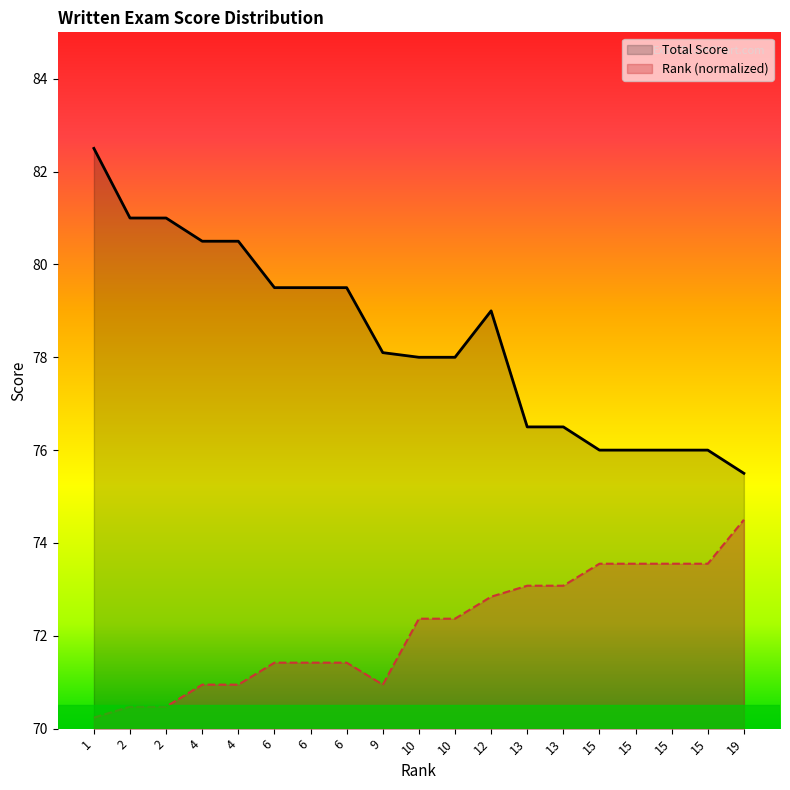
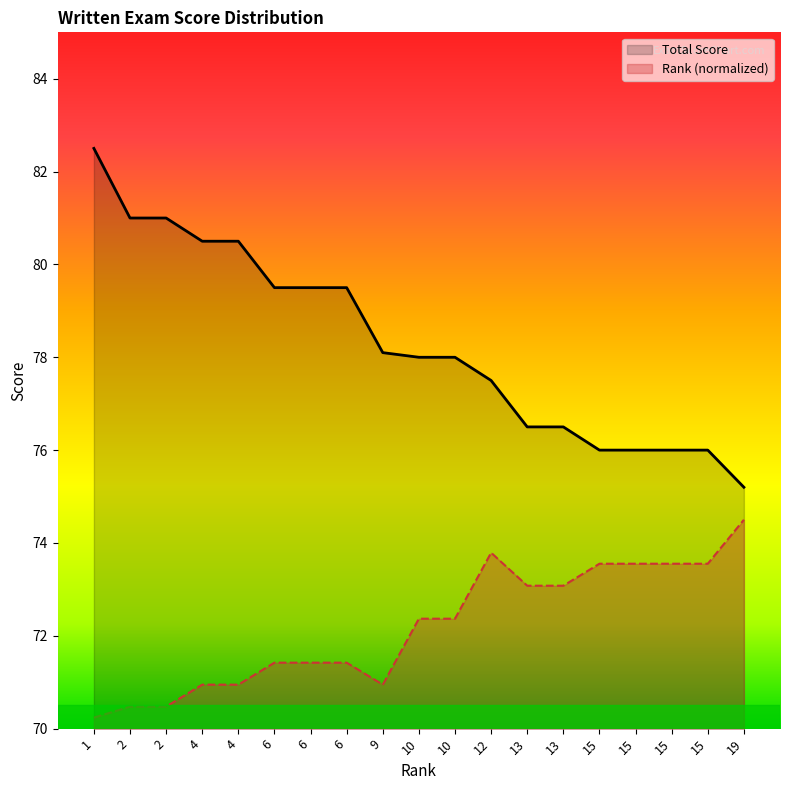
Total Score, 12: 79.0 -> 77.5
Rank (normalized), 12: 72.8 -> 73.8
Total Score, 19: 75.5 -> 75.2
